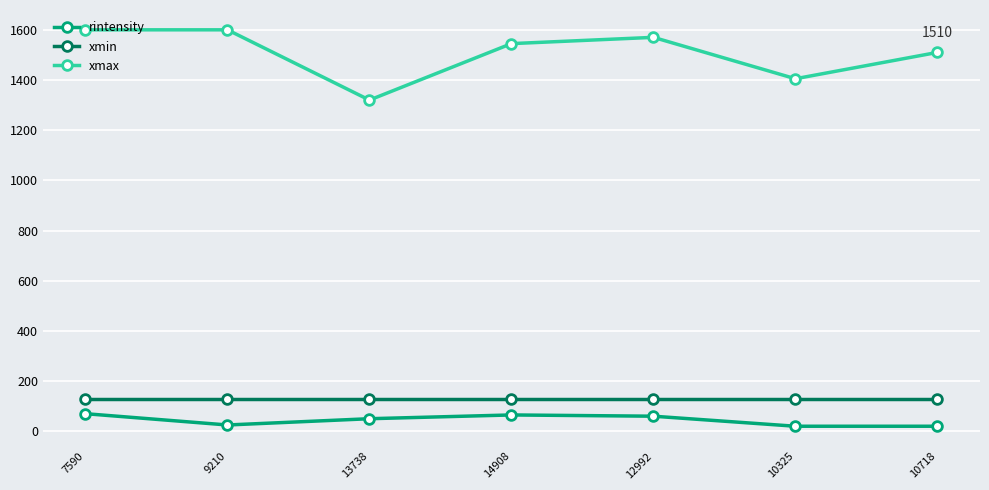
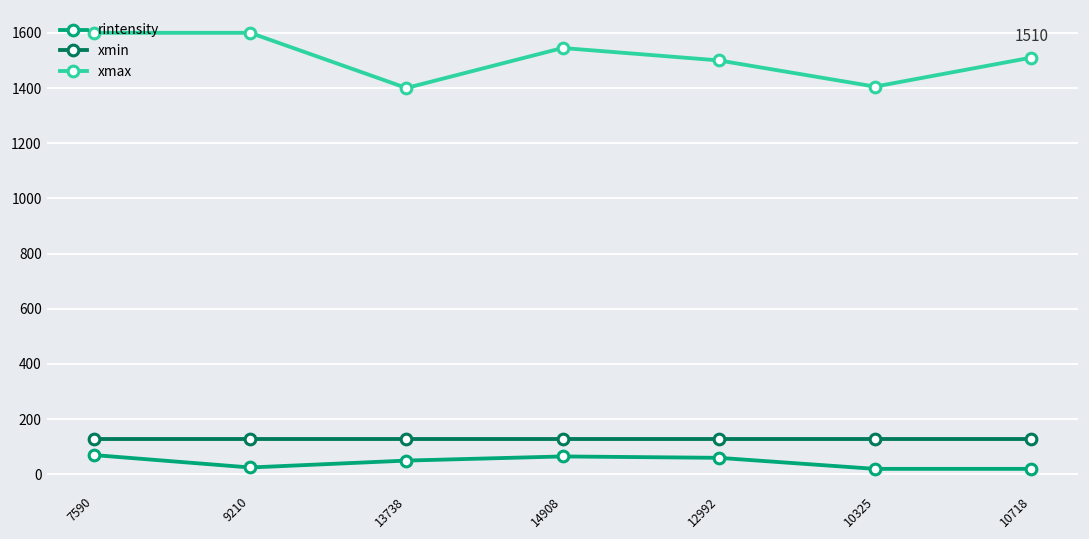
xmax, 13738: 1320 -> 1400
xmax, 12992: 1570 -> 1500
